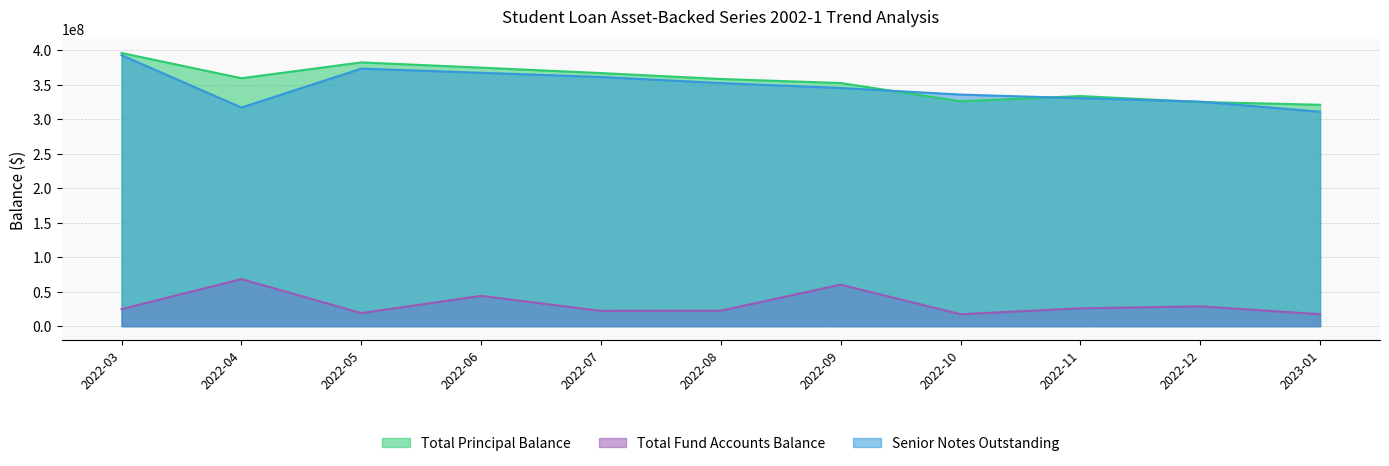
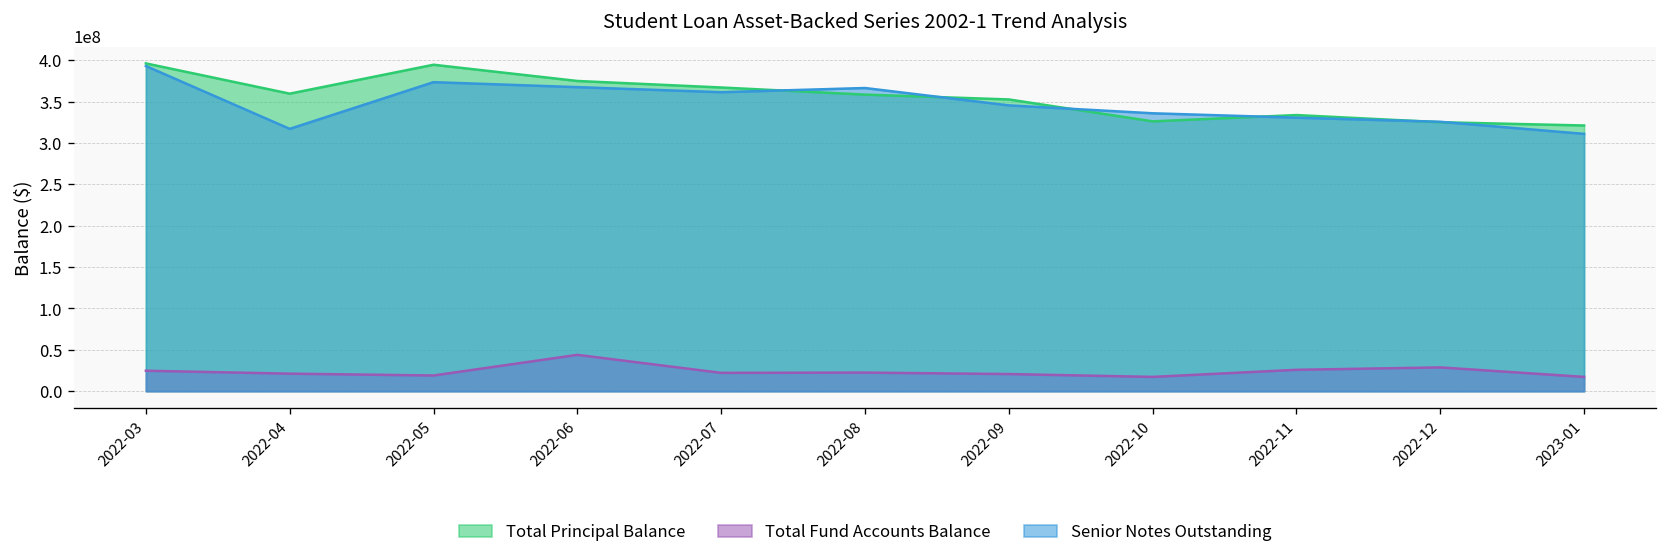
Total Fund Accounts Balance, 2022-04: 70000000 -> 20000000
Total Principal Balance, 2022-05: 380000000 -> 390000000
Senior Notes Outstanding, 2022-08: 350000000 -> 370000000
Total Fund Accounts Balance, 2022-09: 60000000 -> 20000000
